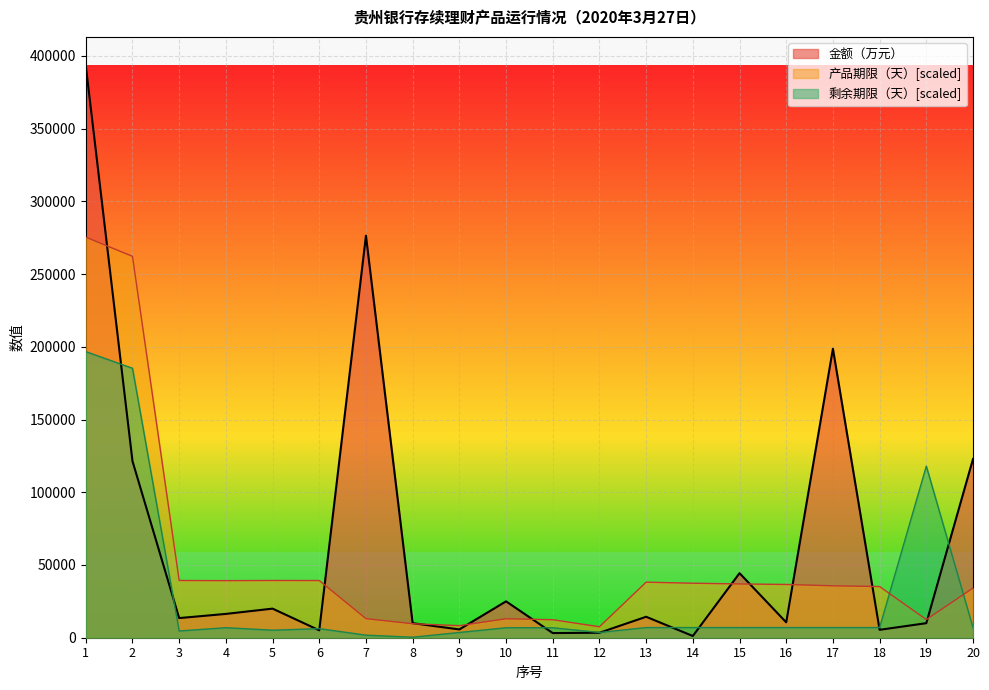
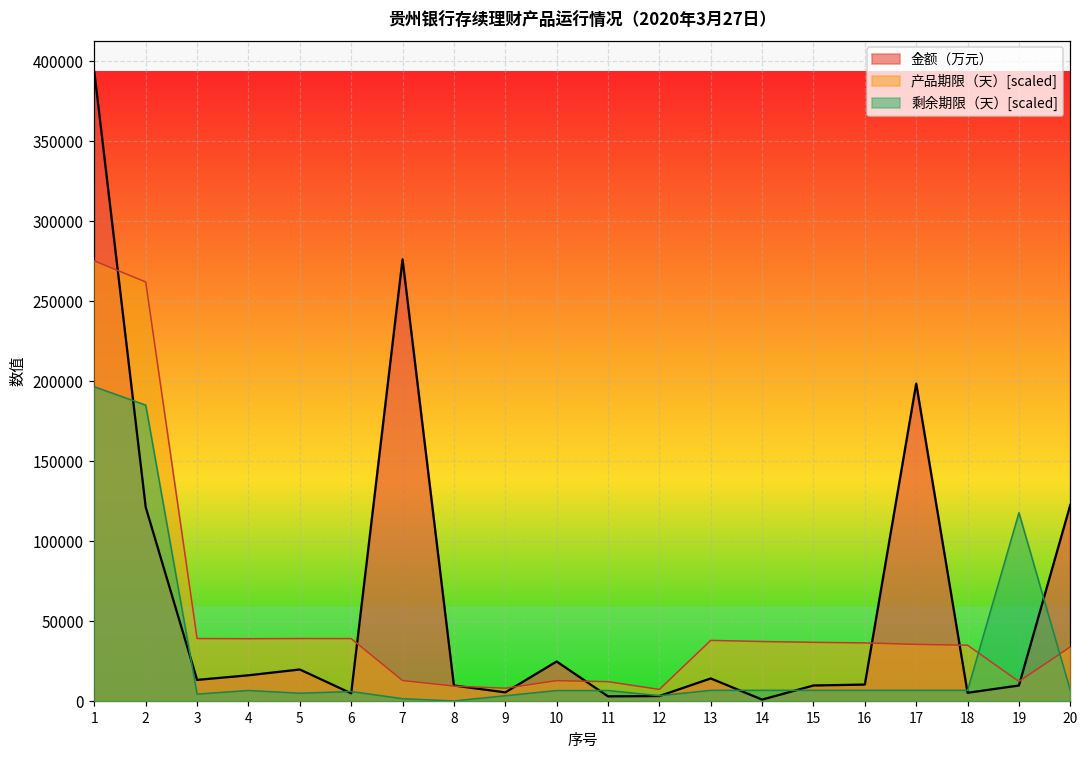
金额（万元）, 15: 44000 -> 10000
